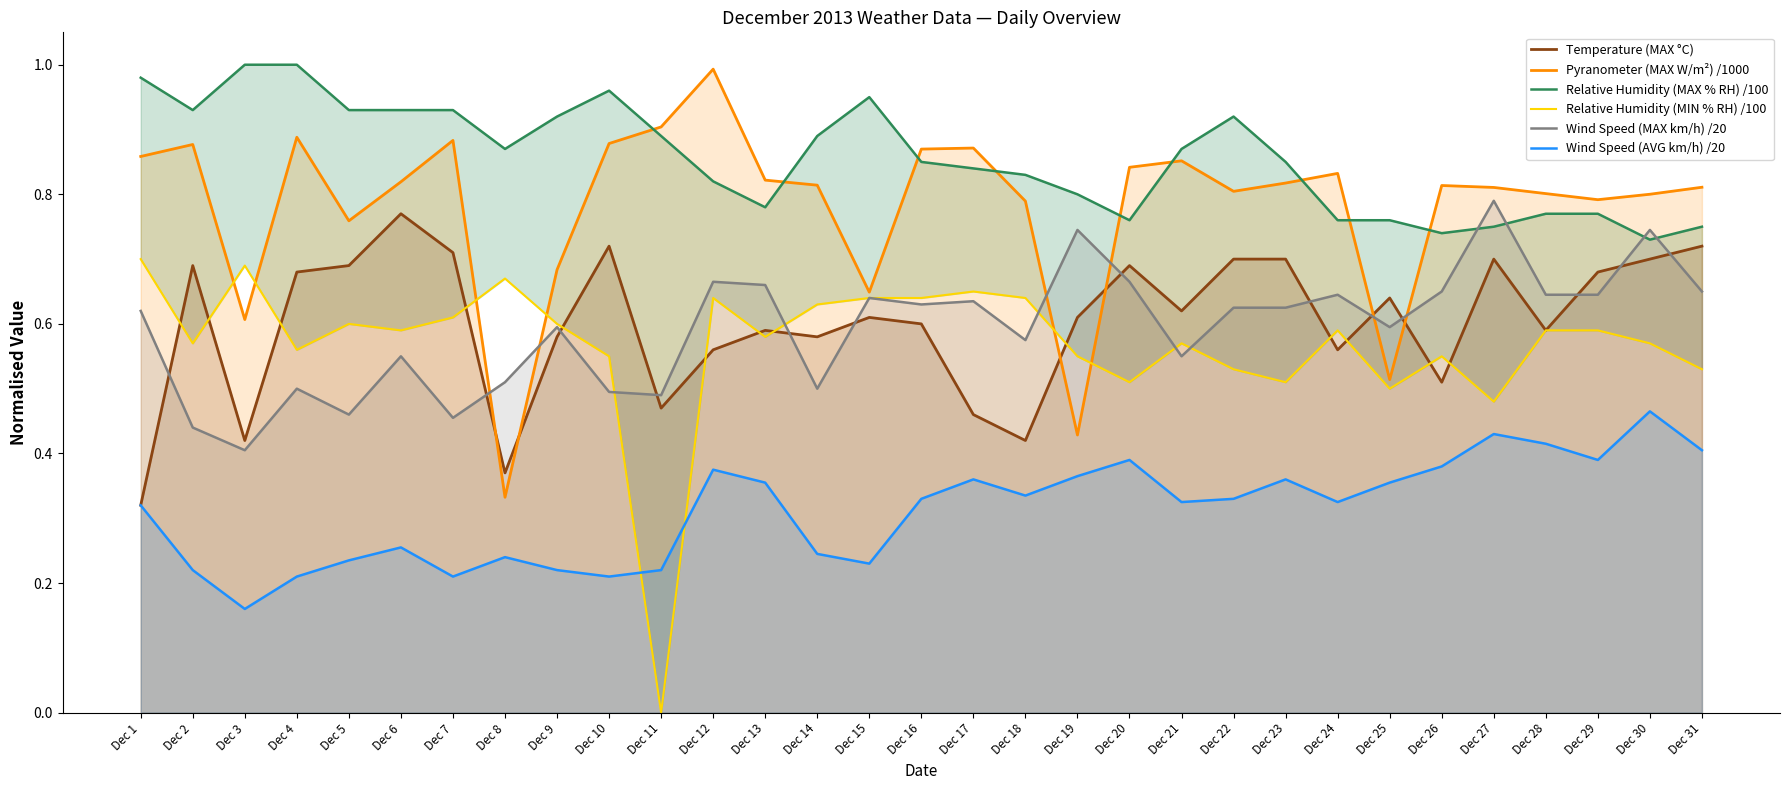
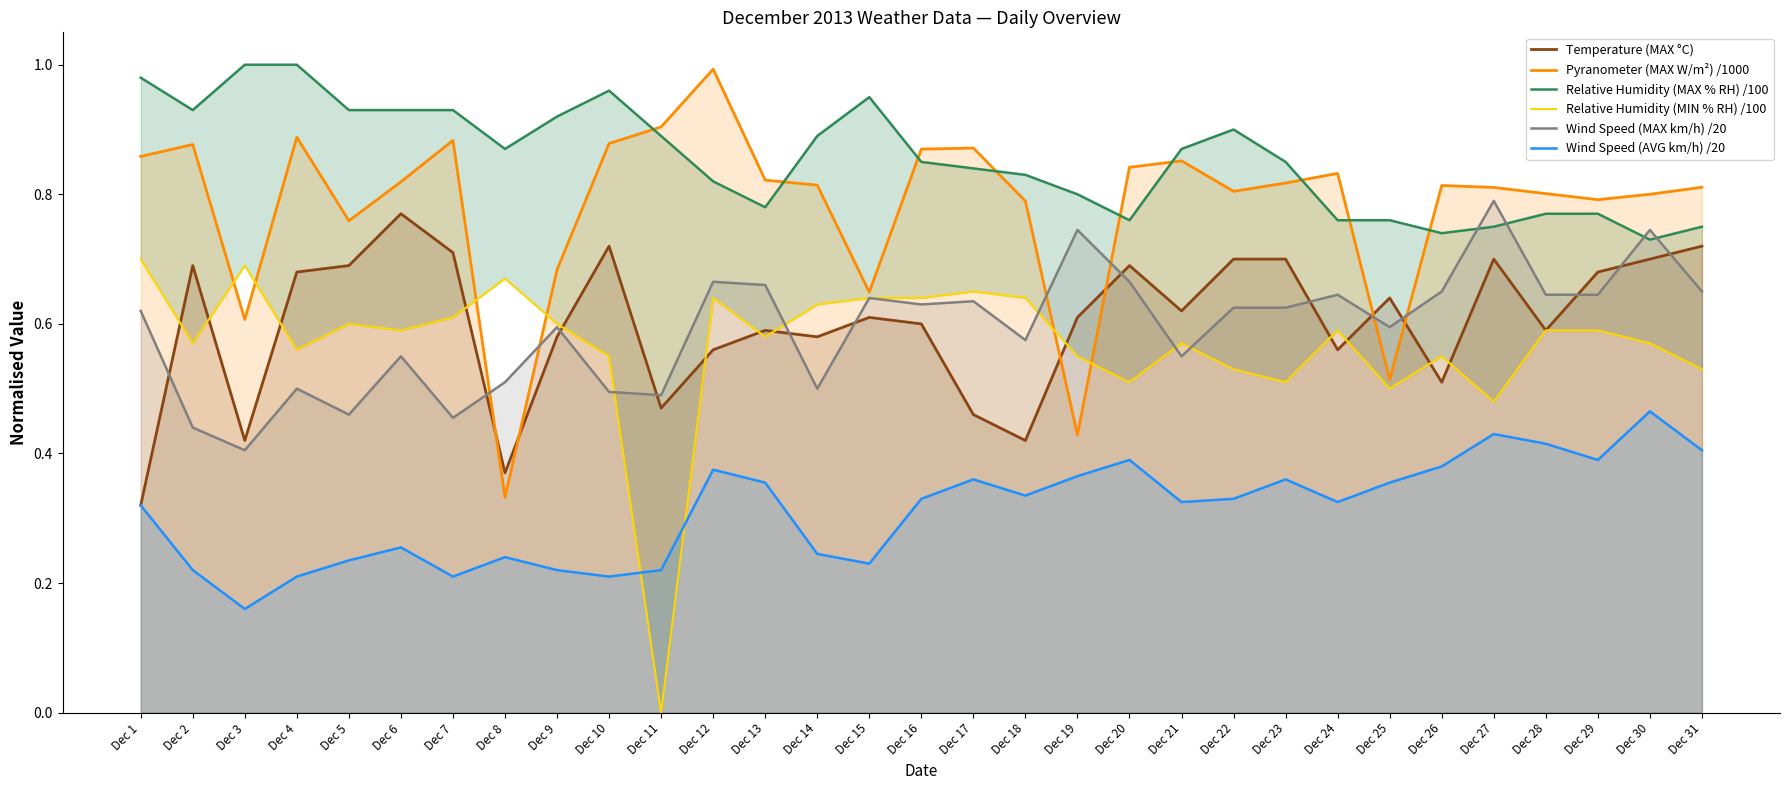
Relative Humidity (MAX % RH) /100, Dec 22: 0.92 -> 0.90
